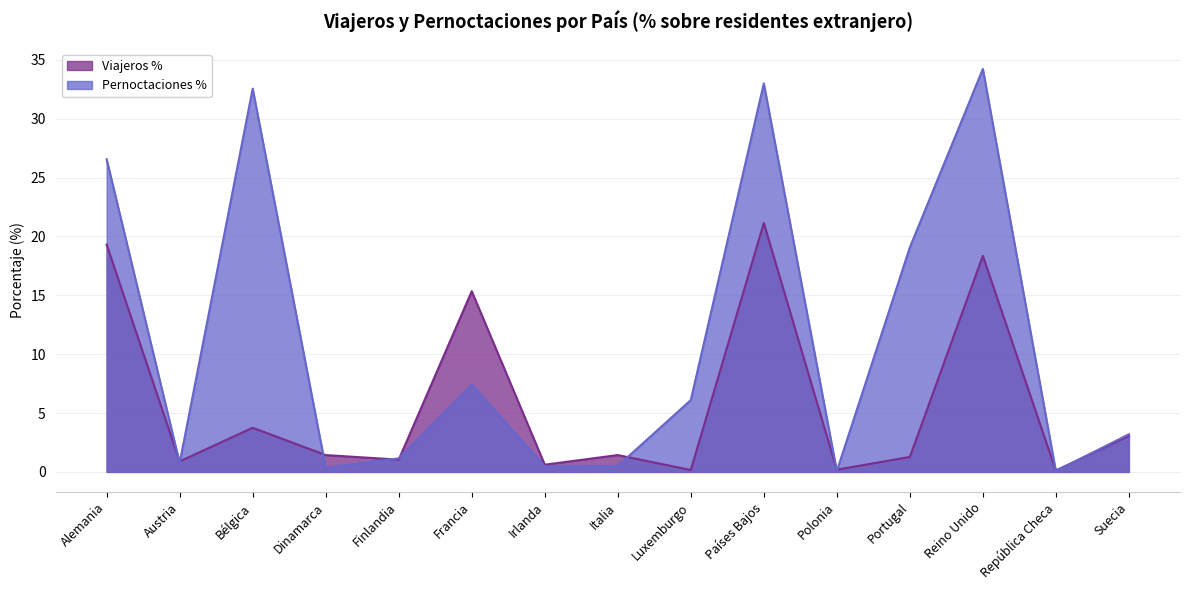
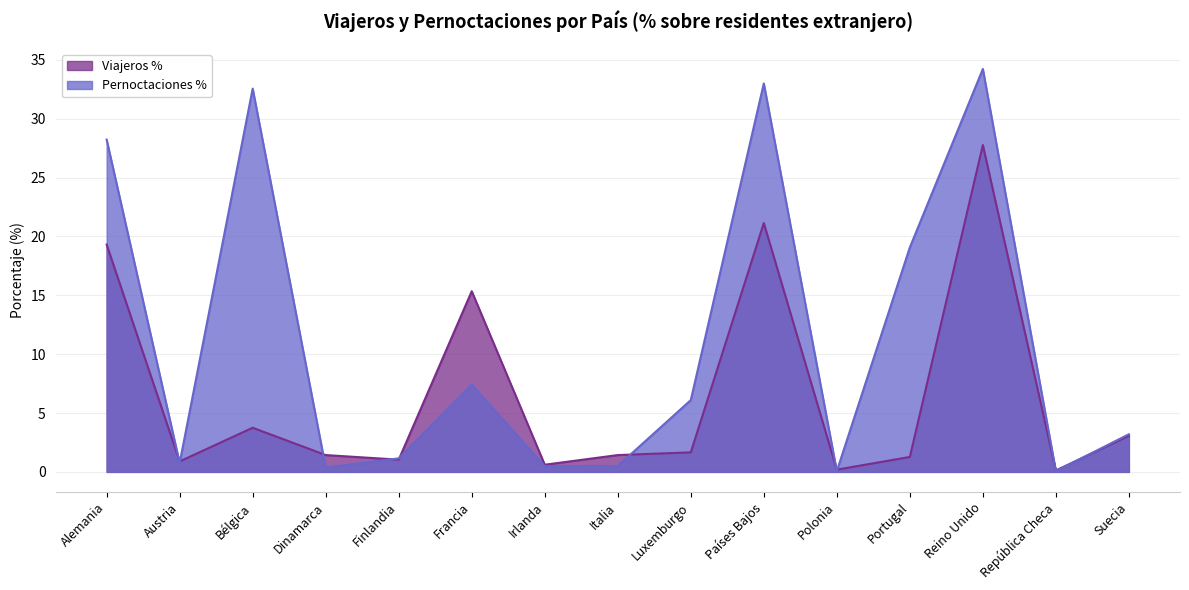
Pernoctaciones %, Alemania: 26.6 -> 28.2
Viajeros %, Luxemburgo: 0.2 -> 1.7
Viajeros %, Reino Unido: 18.4 -> 27.8
